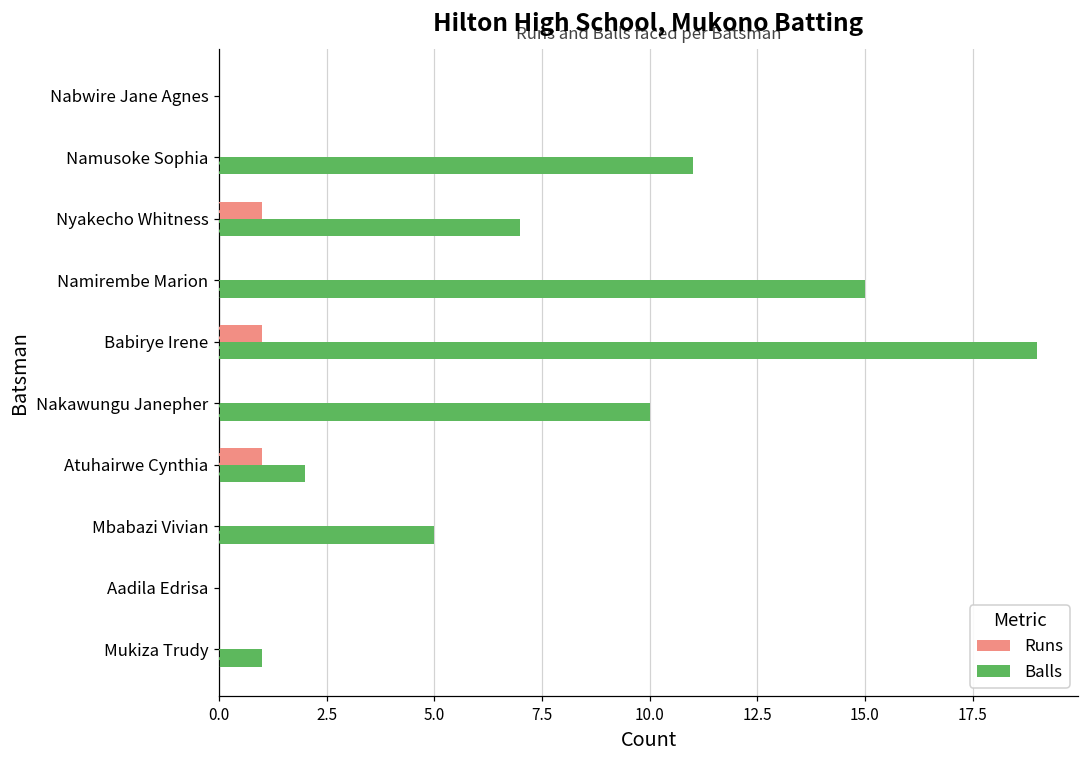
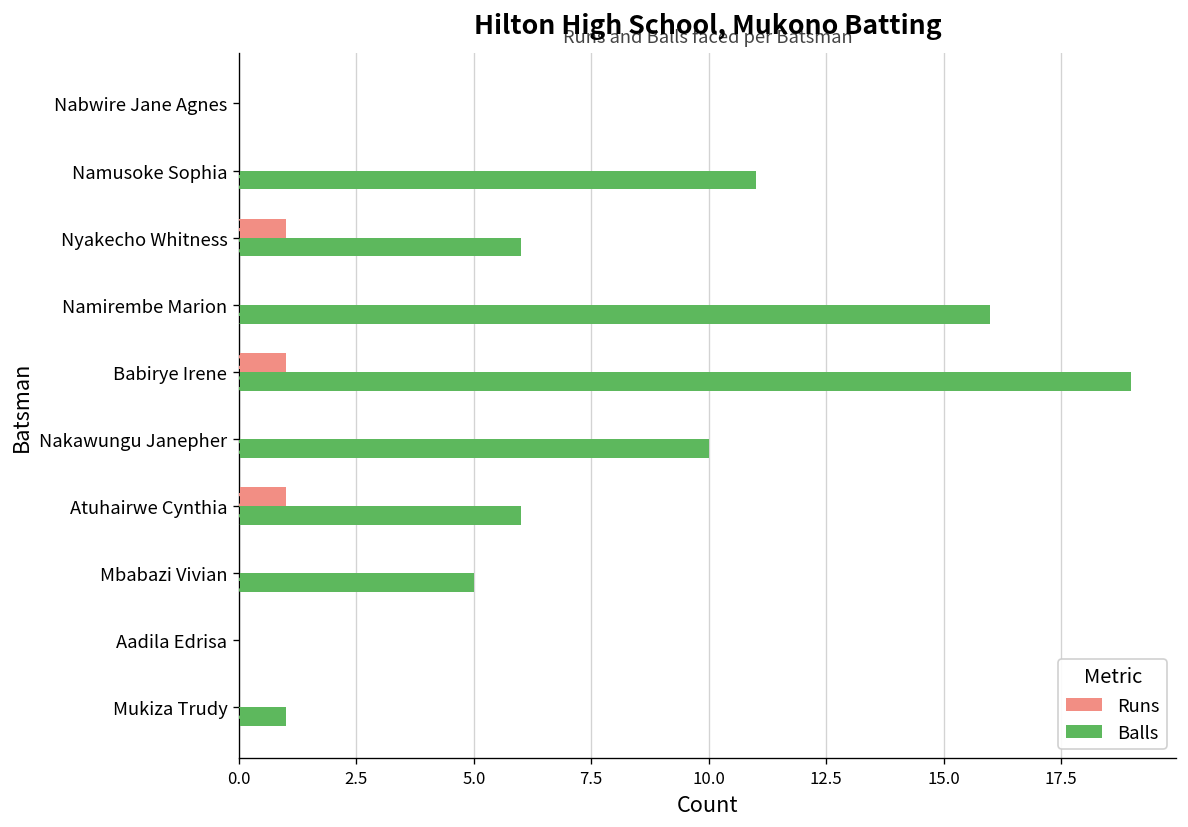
Balls, Nyakecho Whitness: 7 -> 6
Balls, Namirembe Marion: 15 -> 16
Balls, Atuhairwe Cynthia: 2 -> 6
